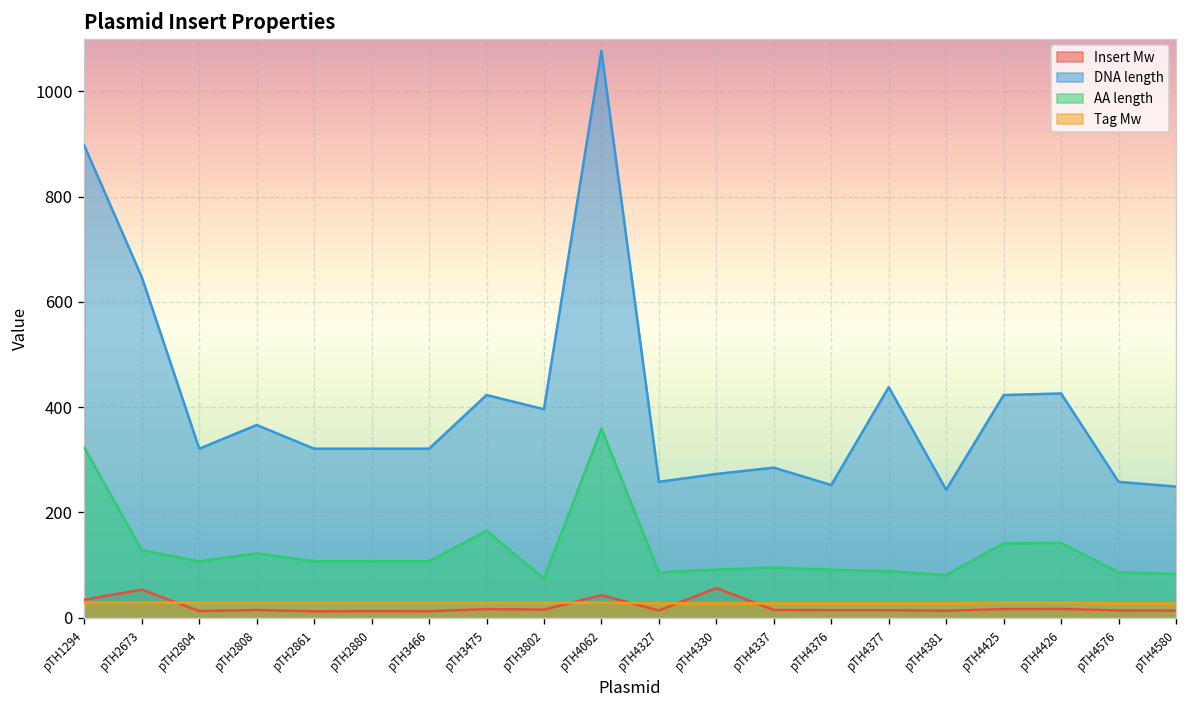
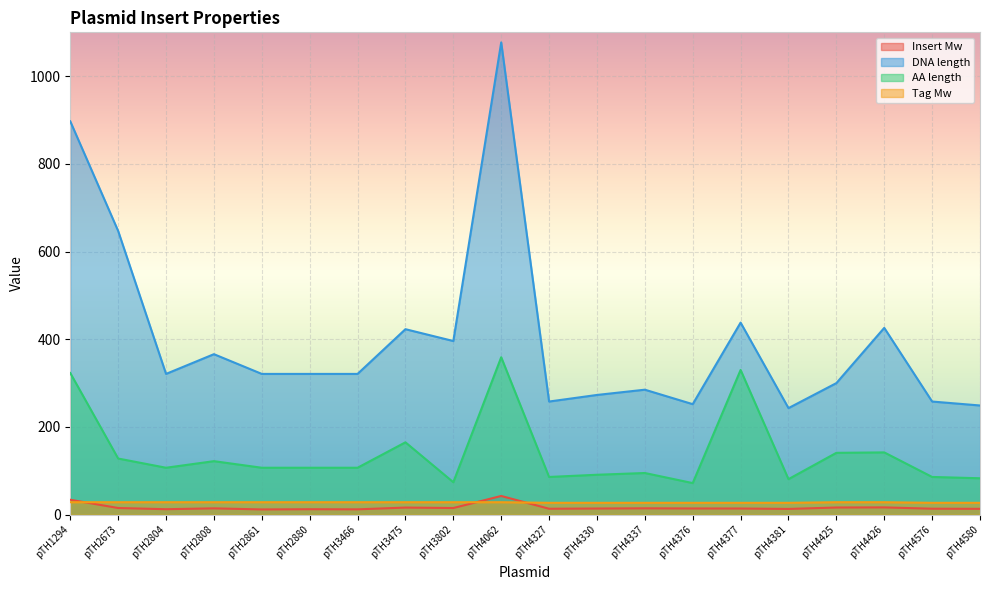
Insert Mw, pTH2673: 50 -> 20
Insert Mw, pTH4330: 60 -> 10
AA length, pTH4376: 90 -> 70
AA length, pTH4377: 90 -> 330
DNA length, pTH4425: 420 -> 300
